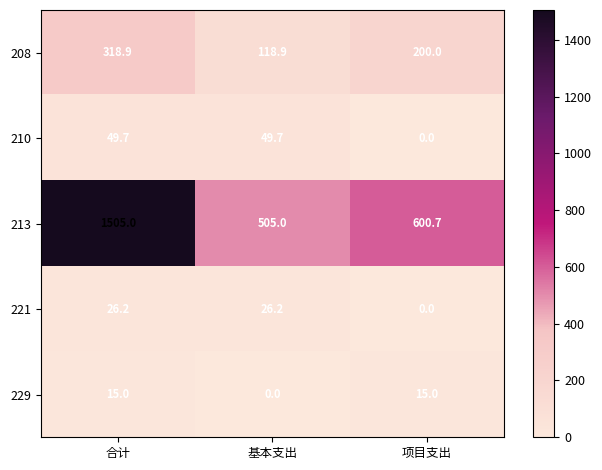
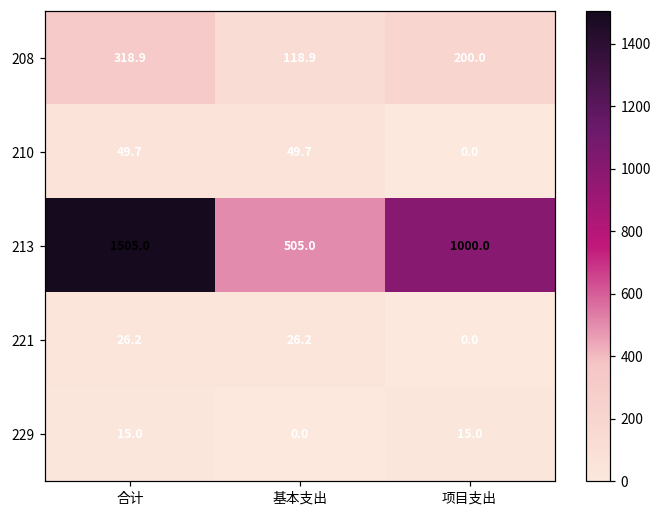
213, 项目支出: 600.7 -> 1000.0
